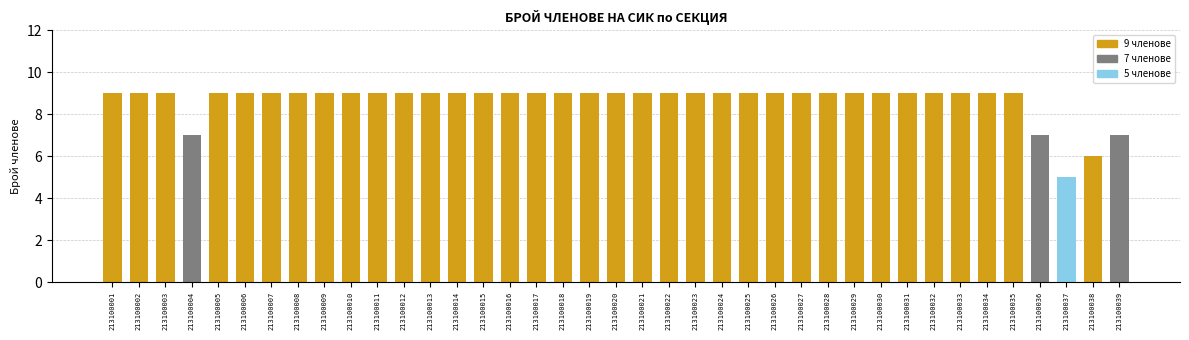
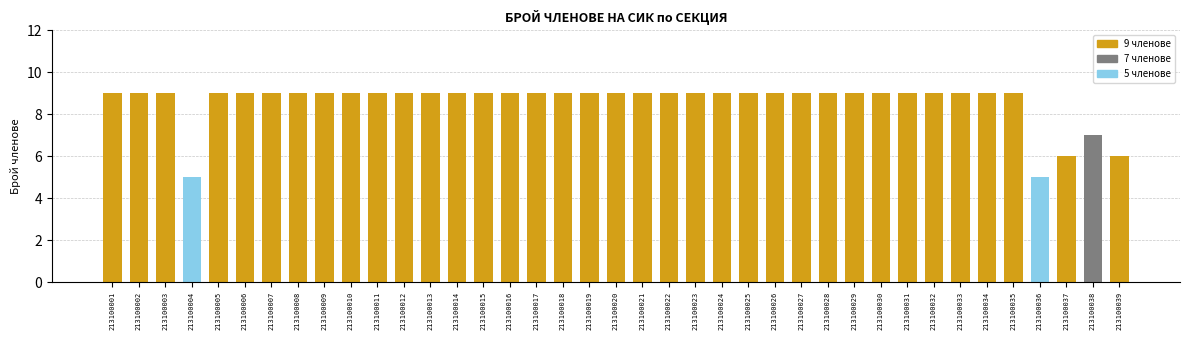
213100004: 7 -> 5
213100036: 7 -> 5
213100037: 5 -> 6
213100038: 6 -> 7
213100039: 7 -> 6
